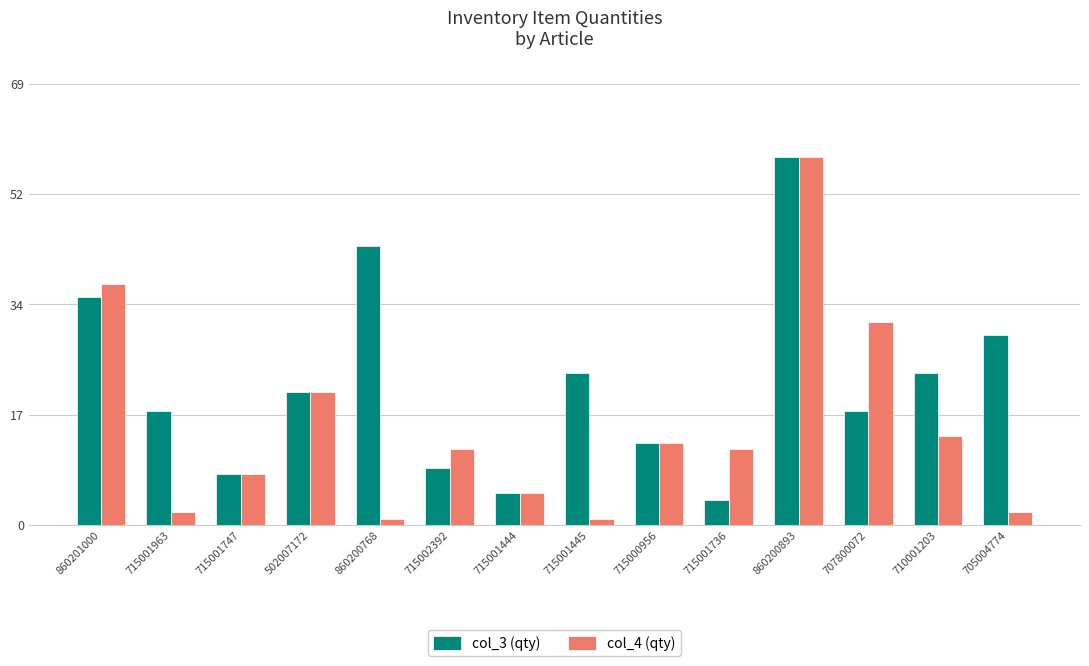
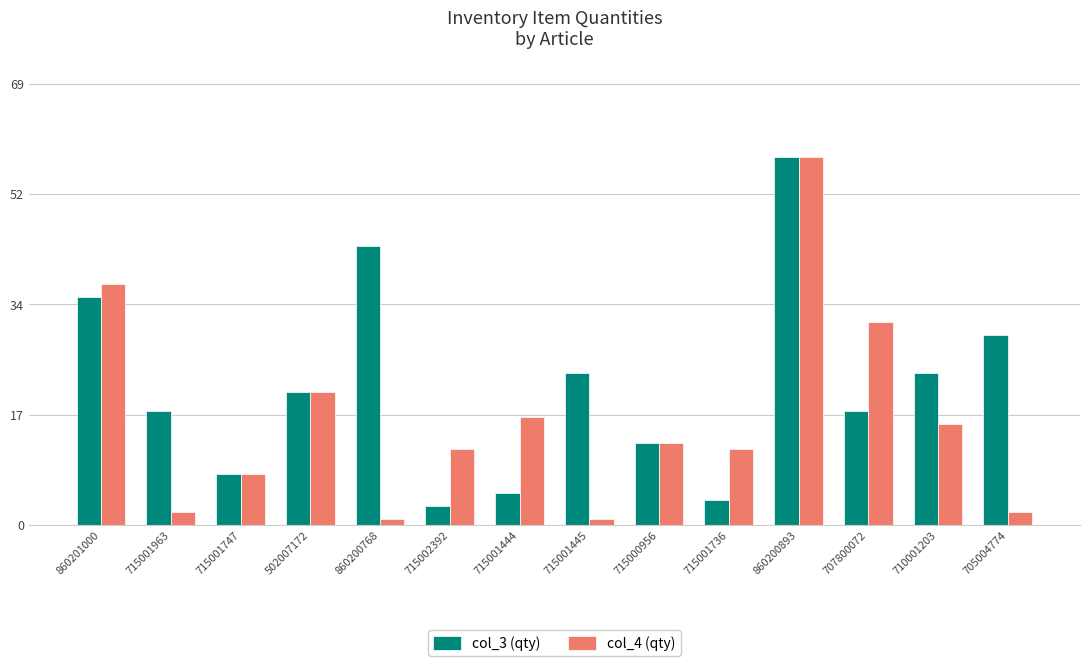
col_3 (qty), 715002392: 9 -> 3
col_4 (qty), 715001444: 5 -> 17
col_4 (qty), 710001203: 14 -> 16
